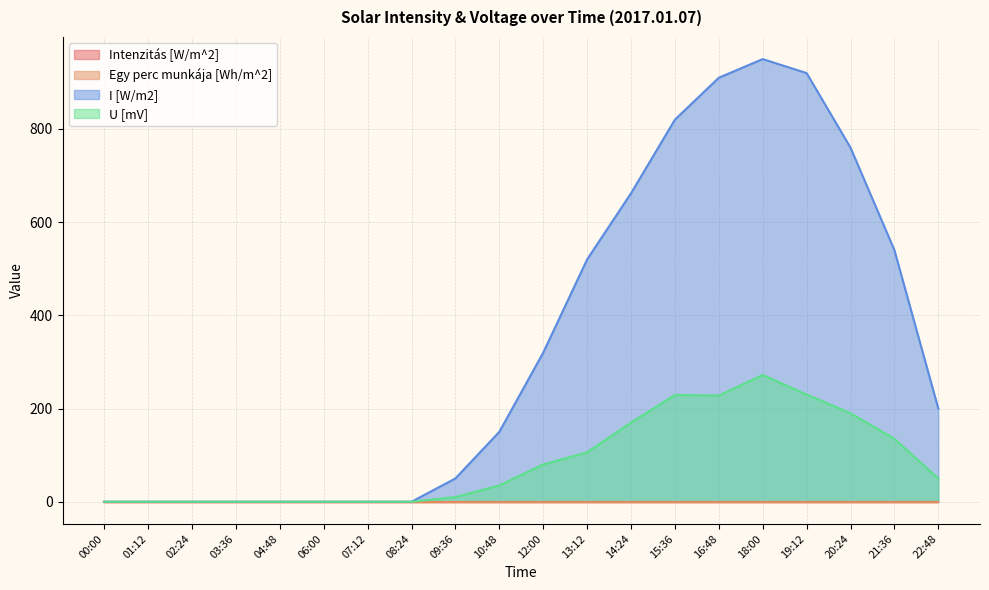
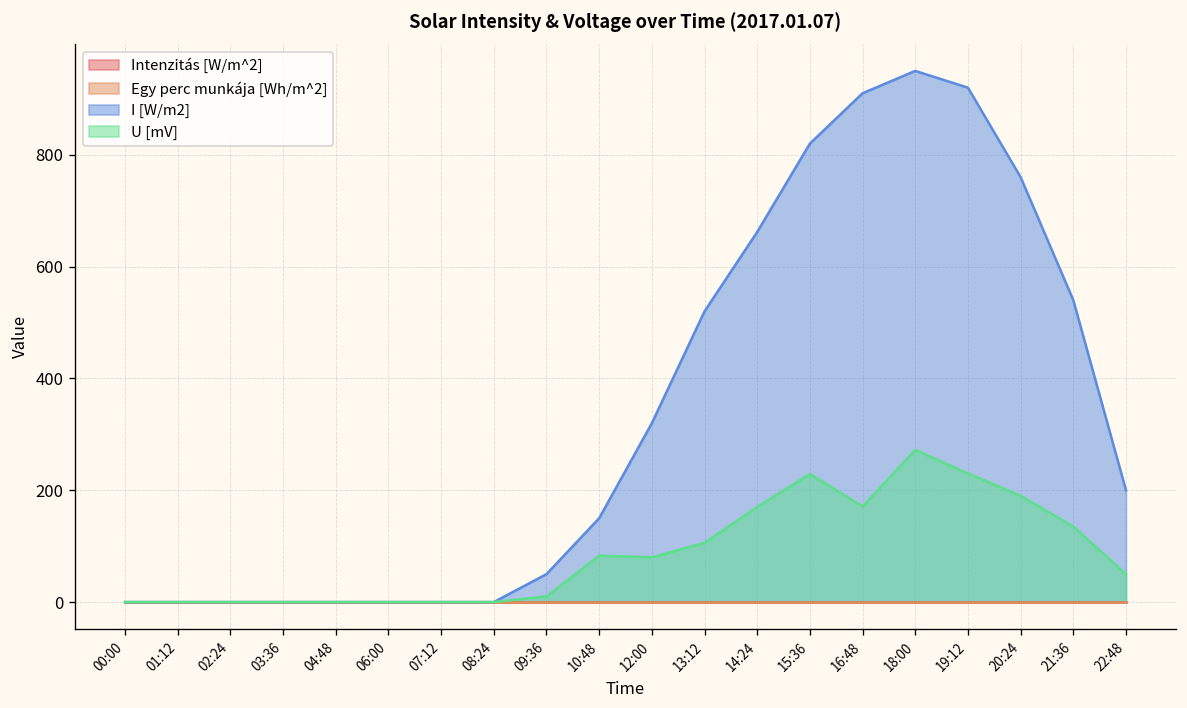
U [mV], 10:48: 40 -> 80
U [mV], 16:48: 230 -> 170
